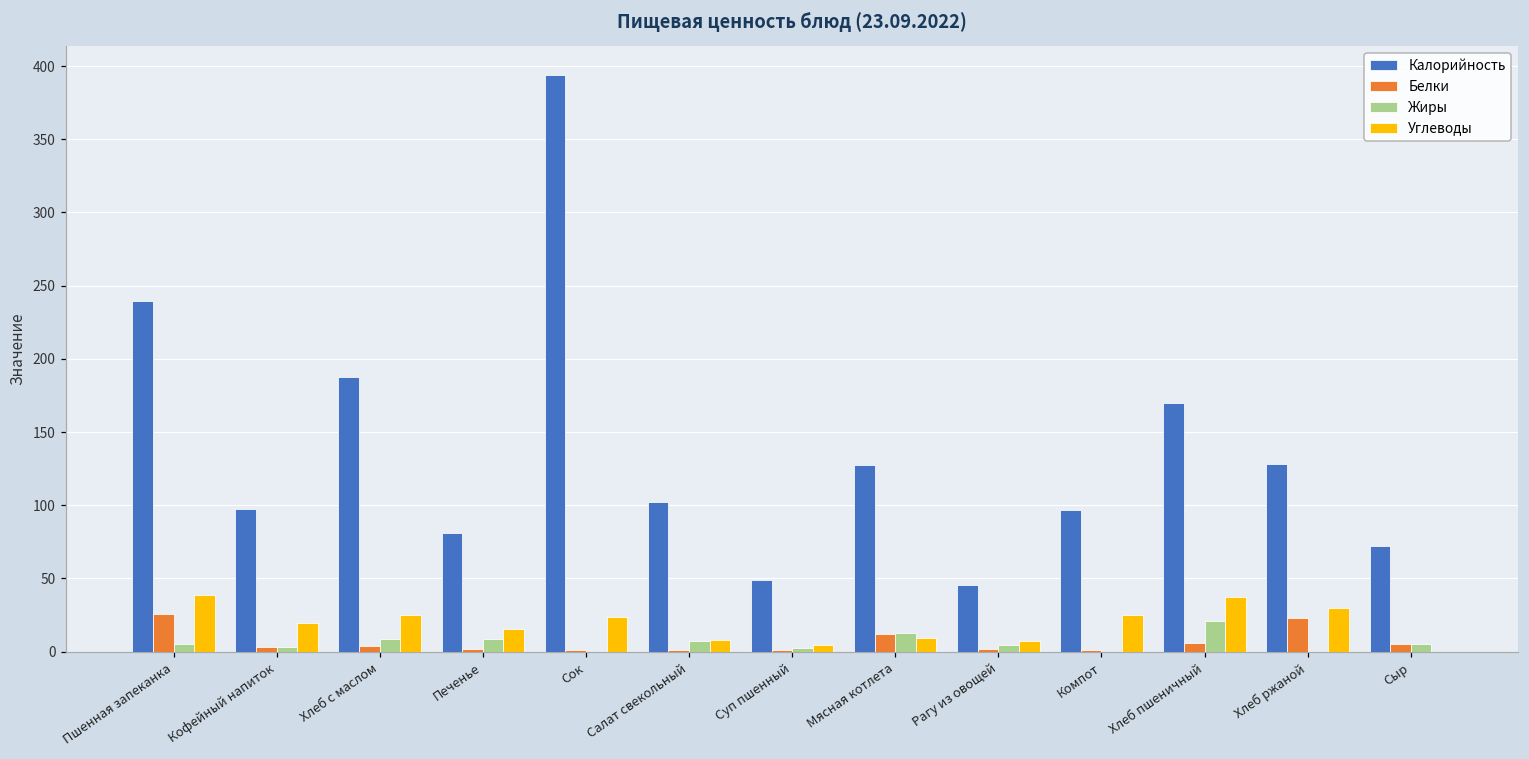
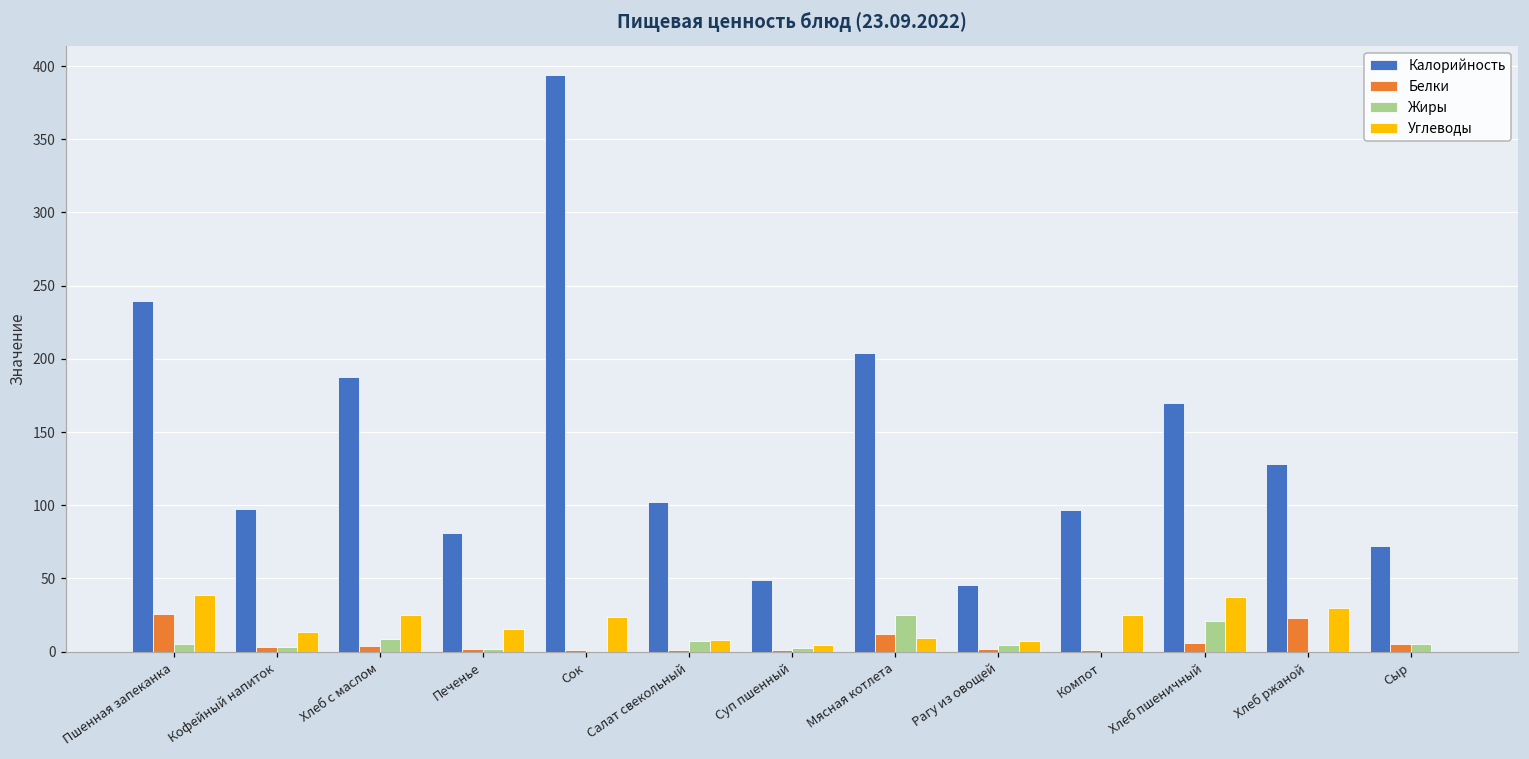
Углеводы, Кофейный напиток: 20 -> 13
Жиры, Печенье: 8 -> 2
Калорийность, Мясная котлета: 127 -> 204
Жиры, Мясная котлета: 13 -> 25
